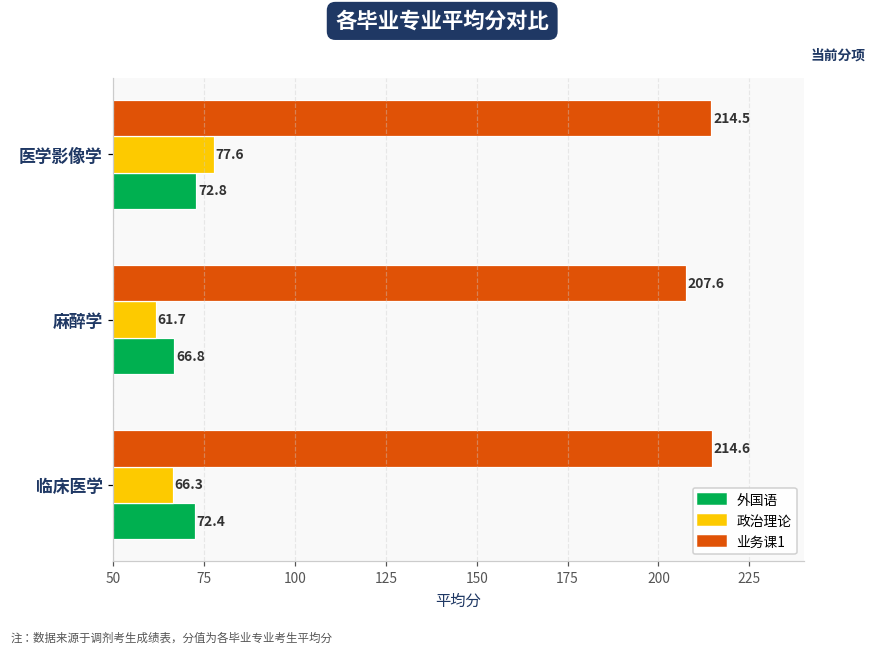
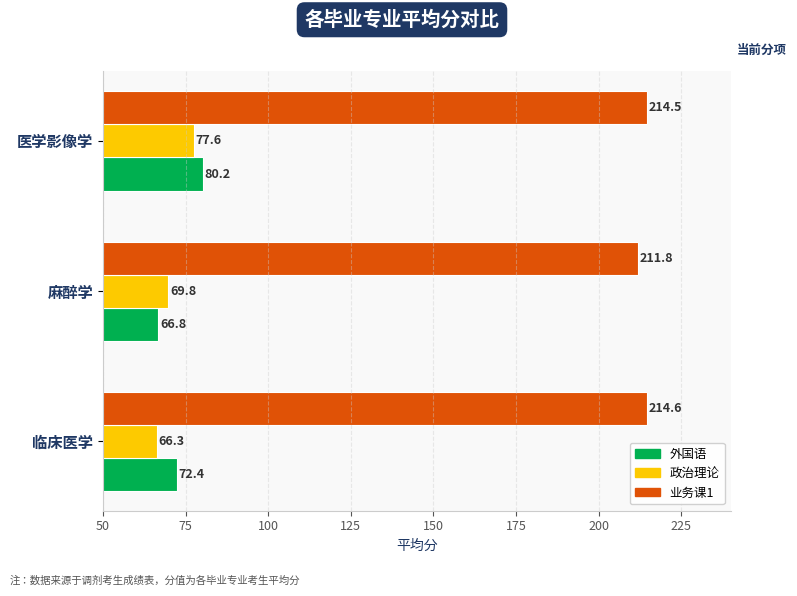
外国语, 医学影像学: 72.8 -> 80.2
业务课1, 麻醉学: 207.6 -> 211.8
政治理论, 麻醉学: 61.7 -> 69.8
